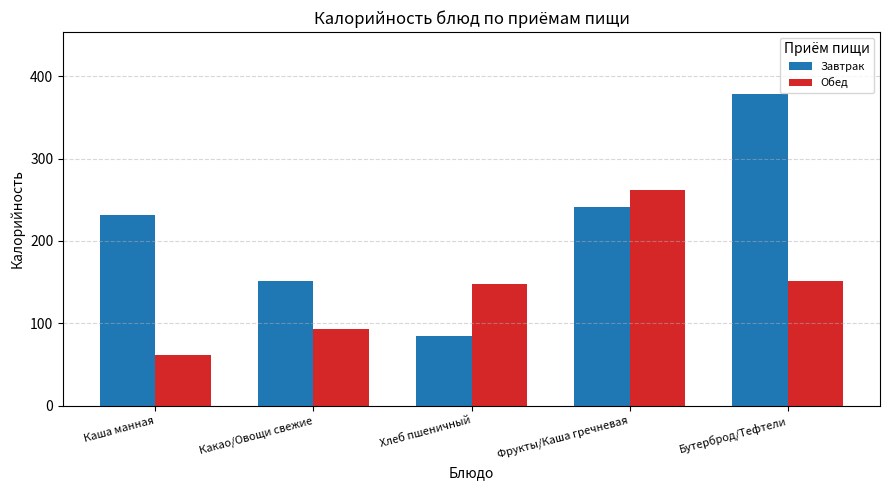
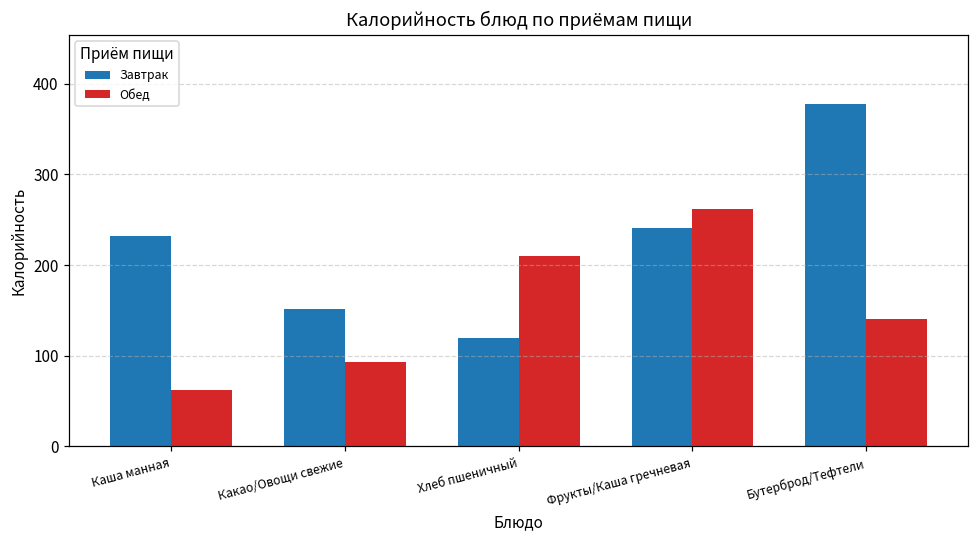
Завтрак, Хлеб пшеничный: 90 -> 120
Обед, Хлеб пшеничный: 150 -> 210
Обед, Бутерброд/Тефтели: 150 -> 140
